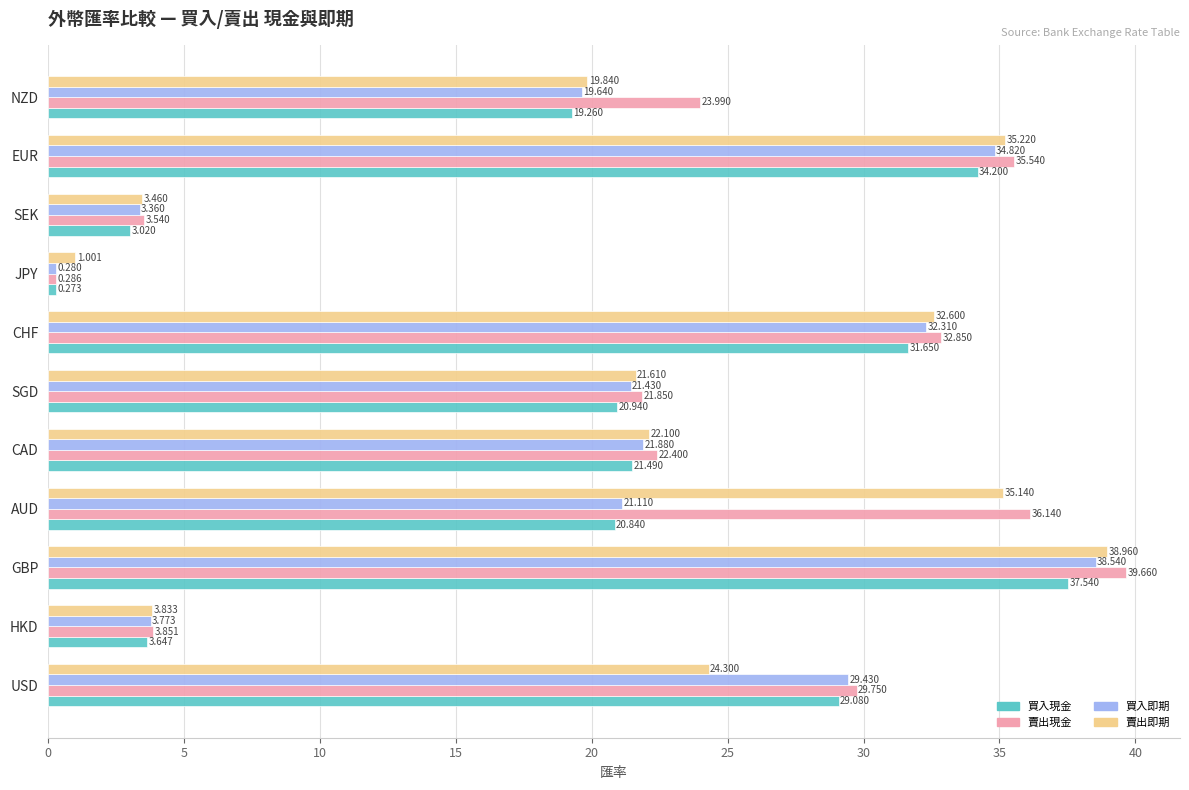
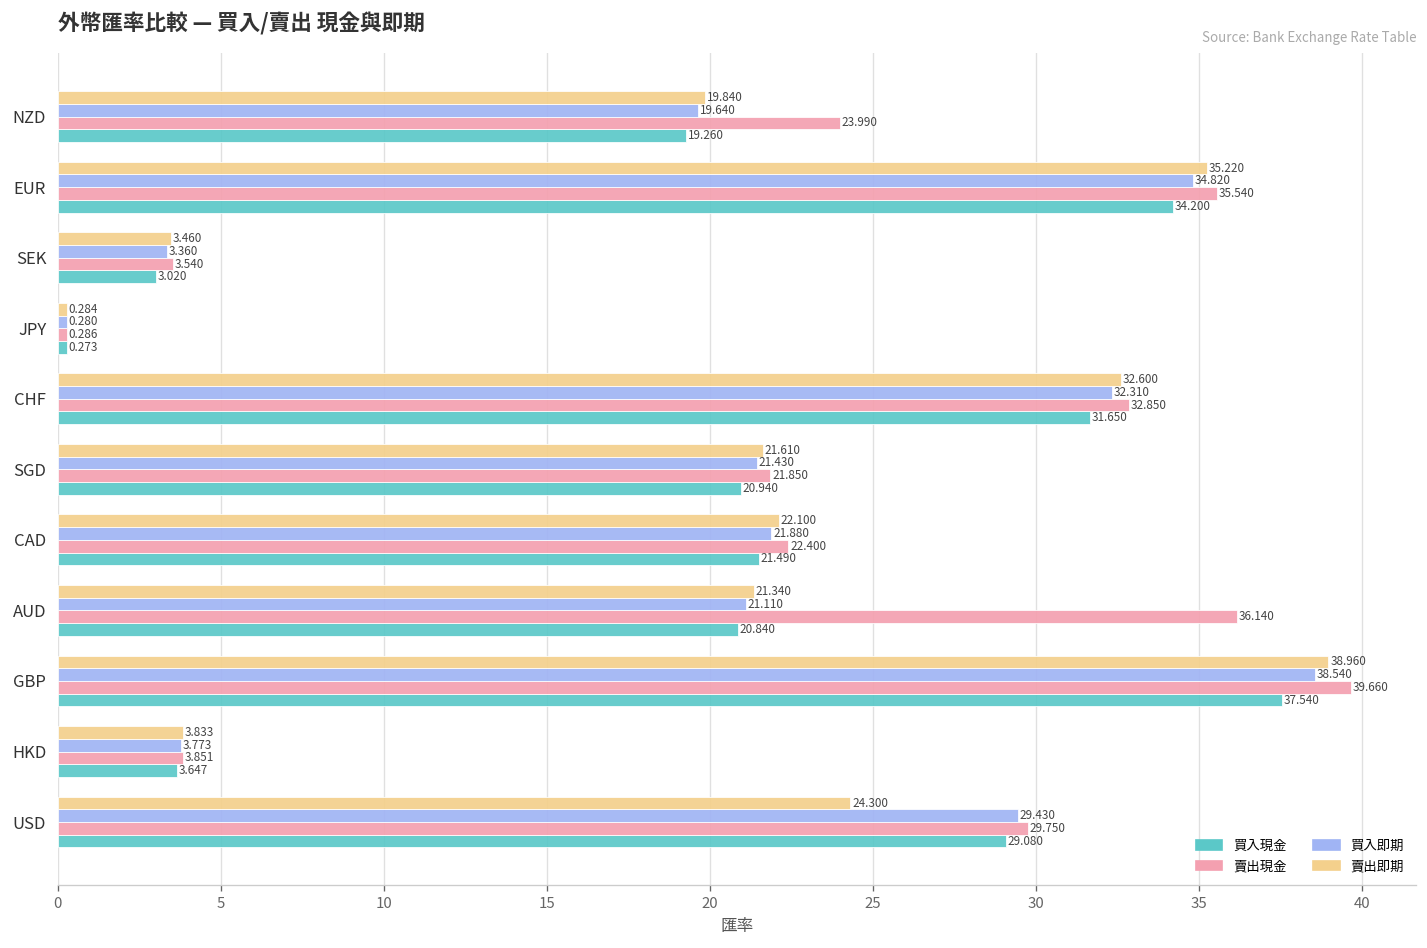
賣出即期, JPY: 1.001 -> 0.284
賣出即期, AUD: 35.140 -> 21.340
